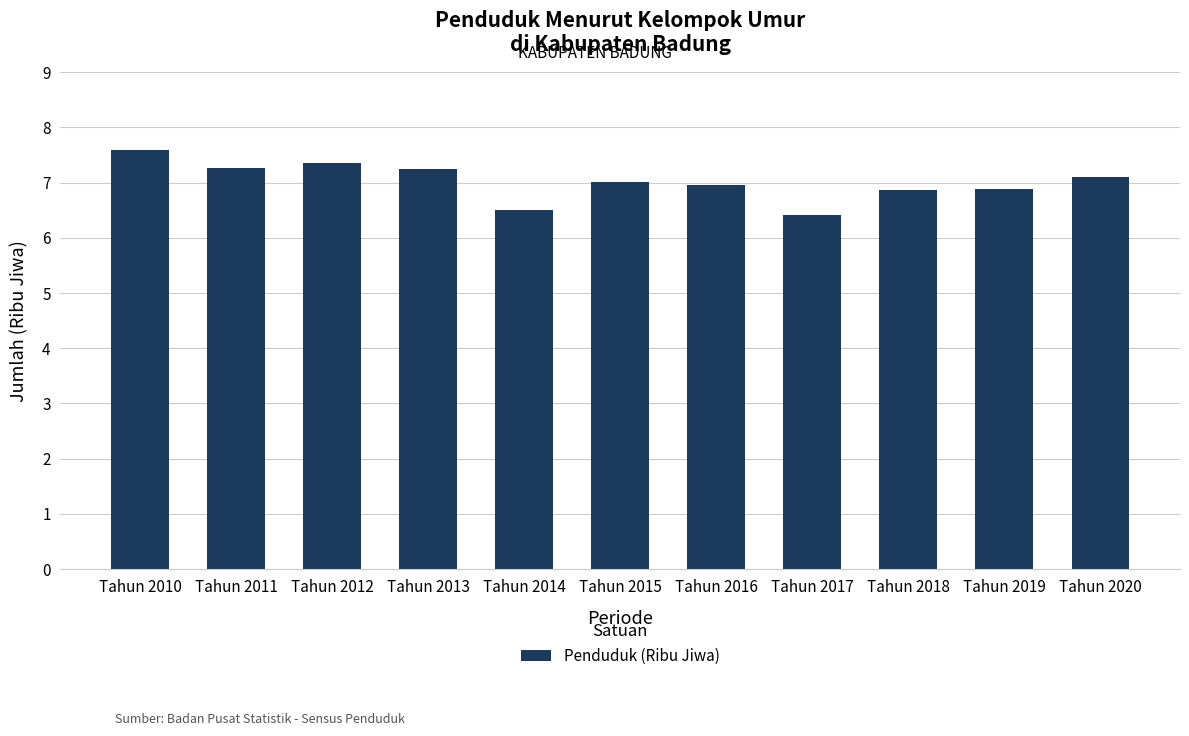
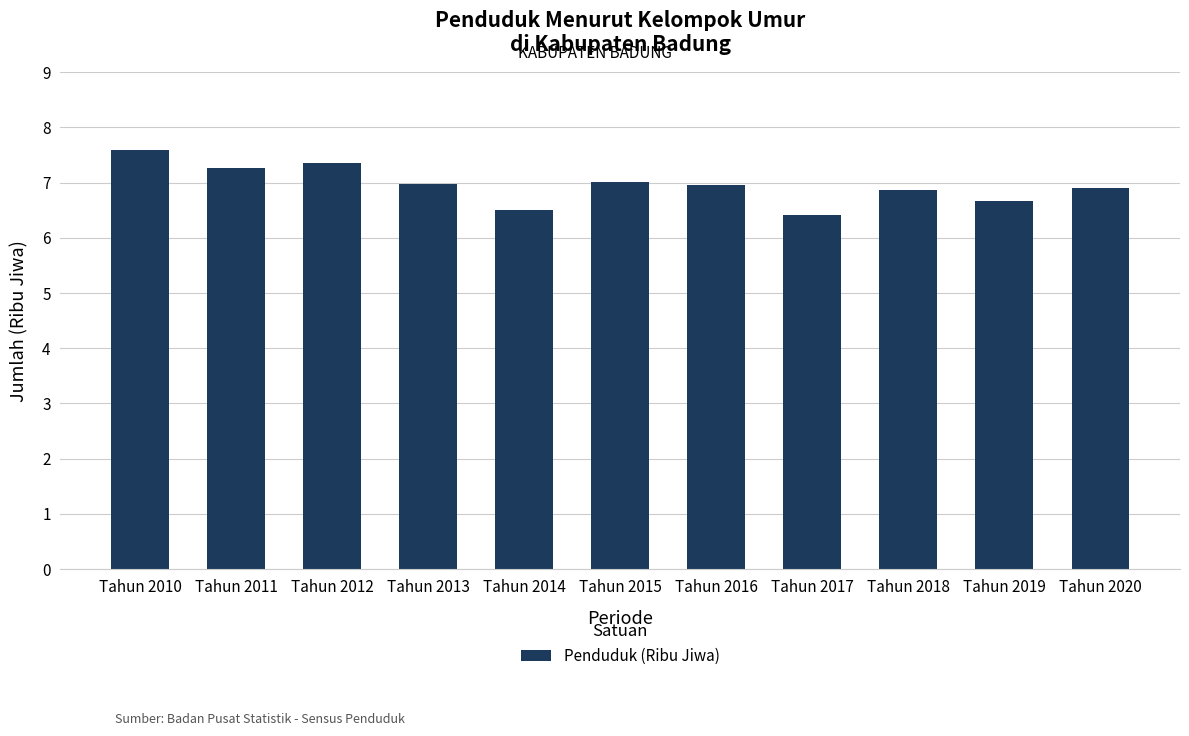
Tahun 2013: 7.2 -> 7.0
Tahun 2019: 6.9 -> 6.7
Tahun 2020: 7.1 -> 6.9
